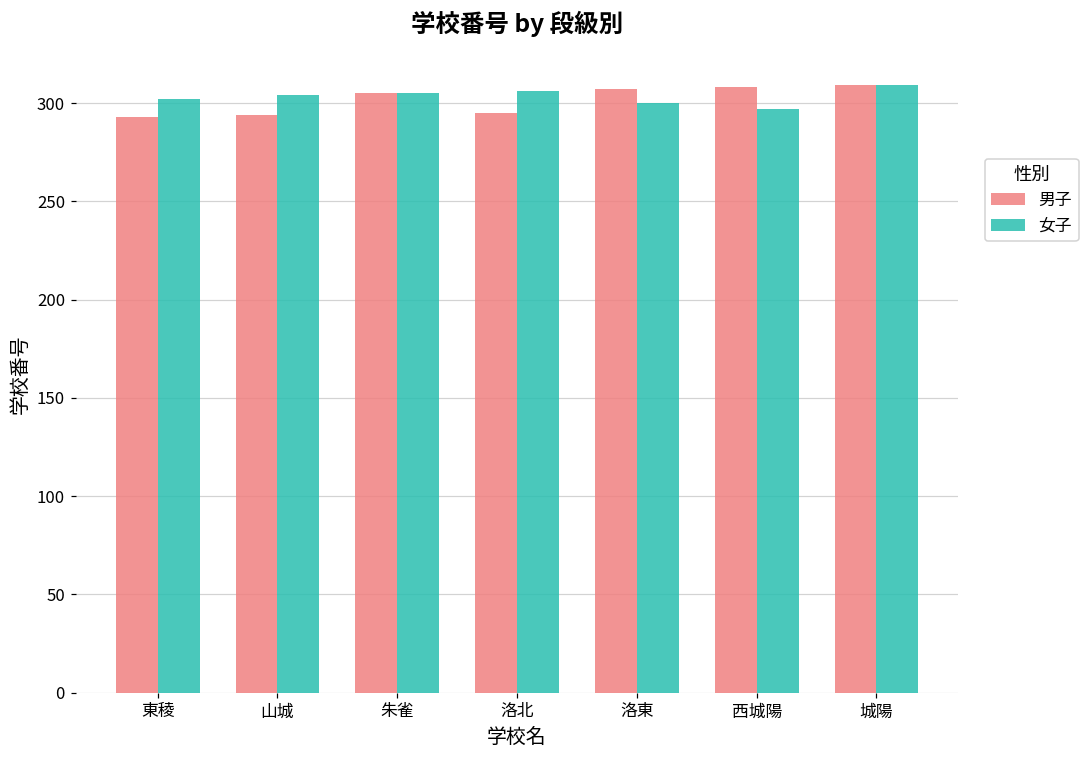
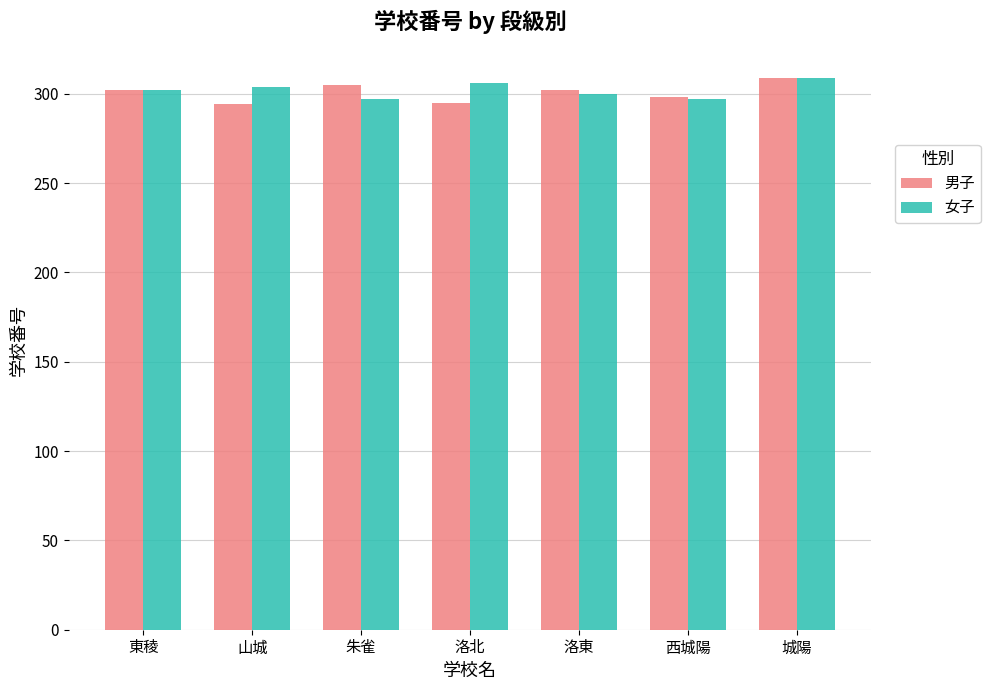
男子, 東稜: 293 -> 302
女子, 朱雀: 305 -> 297
男子, 洛東: 307 -> 302
男子, 西城陽: 308 -> 298
